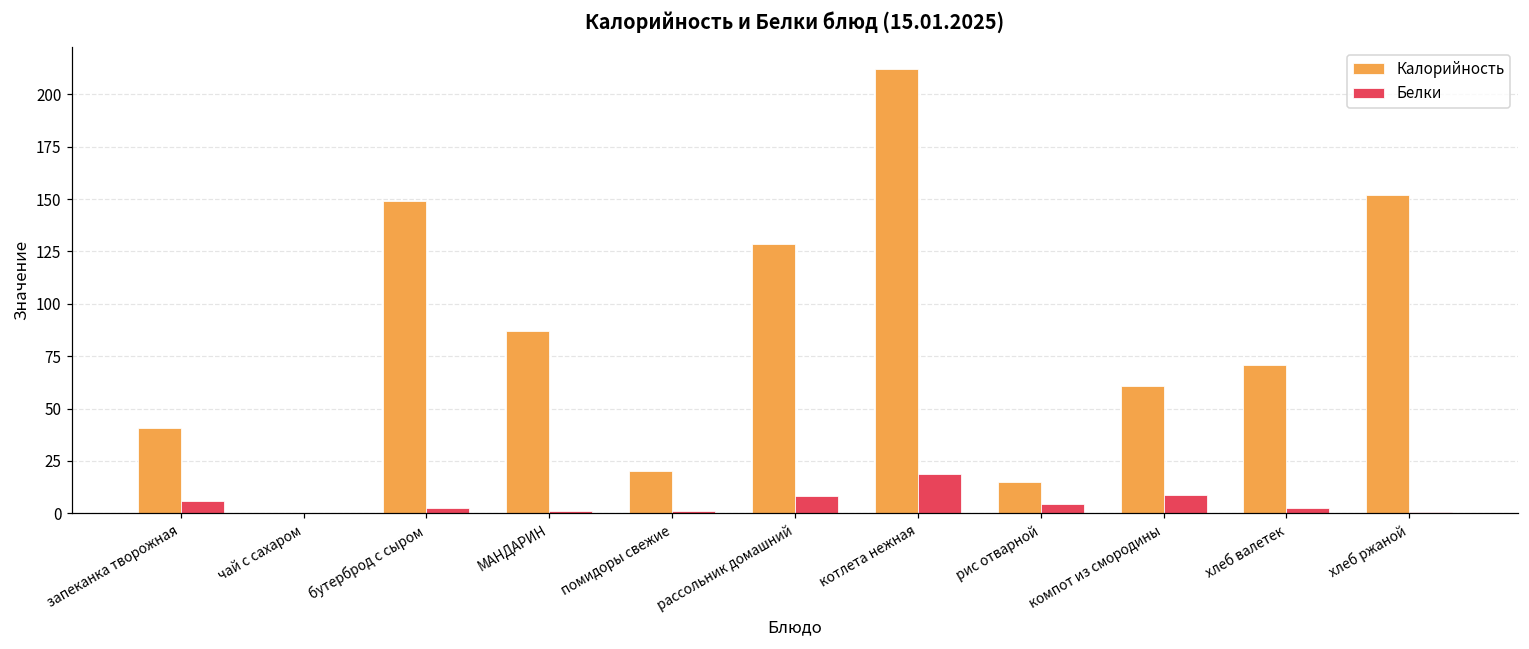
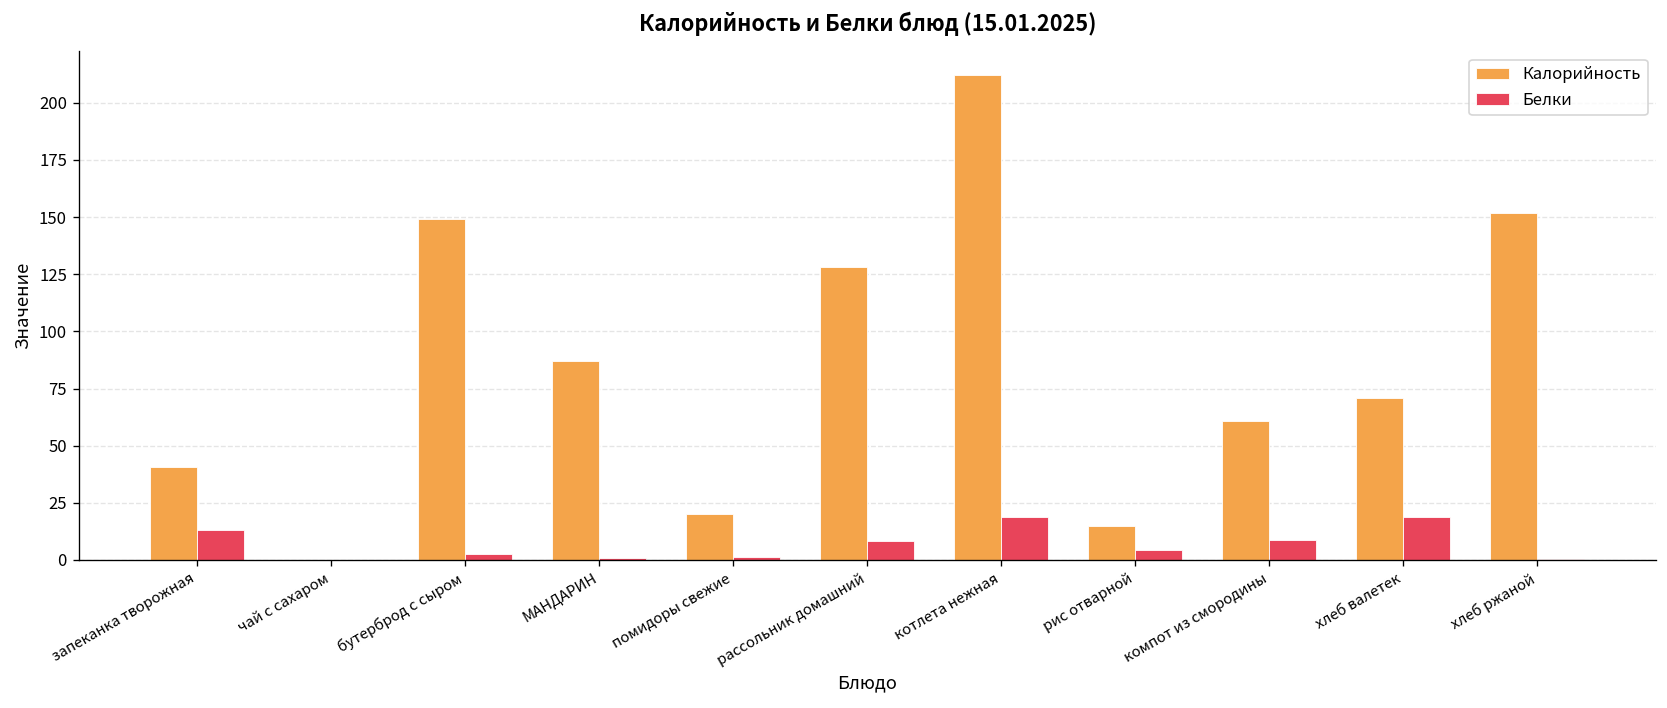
Белки, запеканка творожная: 6 -> 13
Белки, хлеб валетек: 3 -> 19
